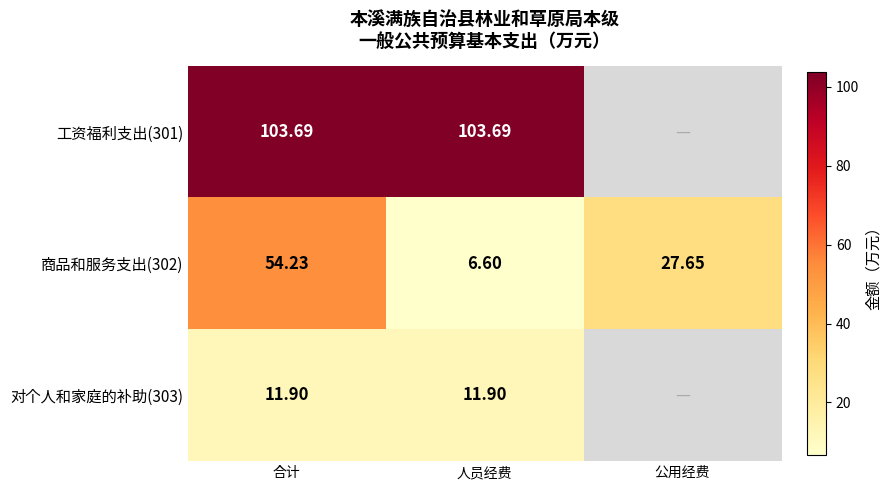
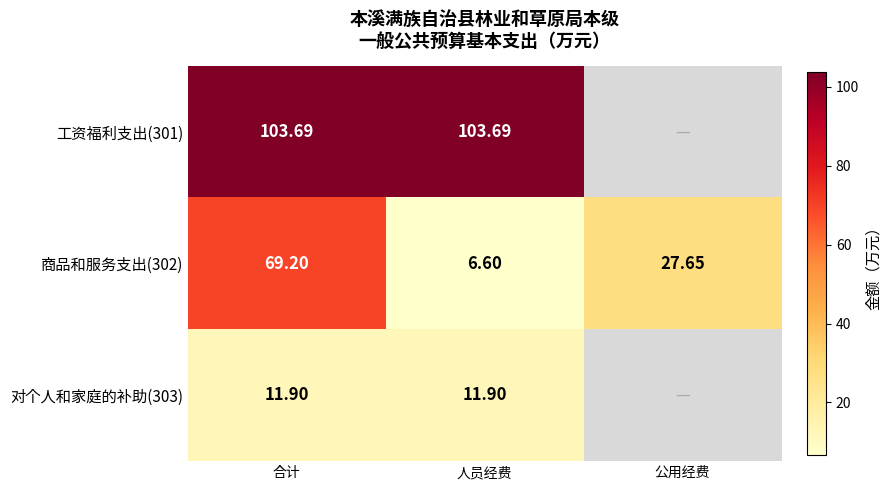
商品和服务支出(302), 合计: 54.23 -> 69.20
